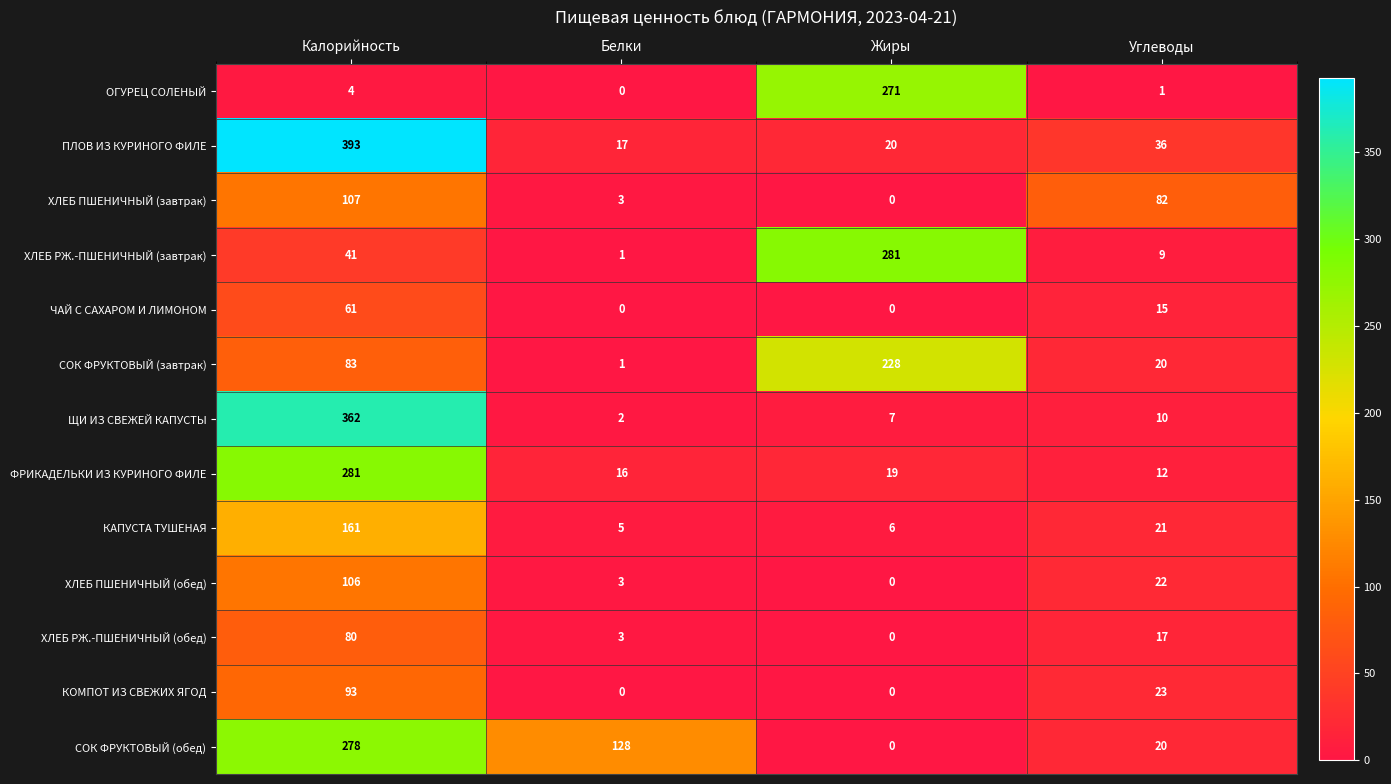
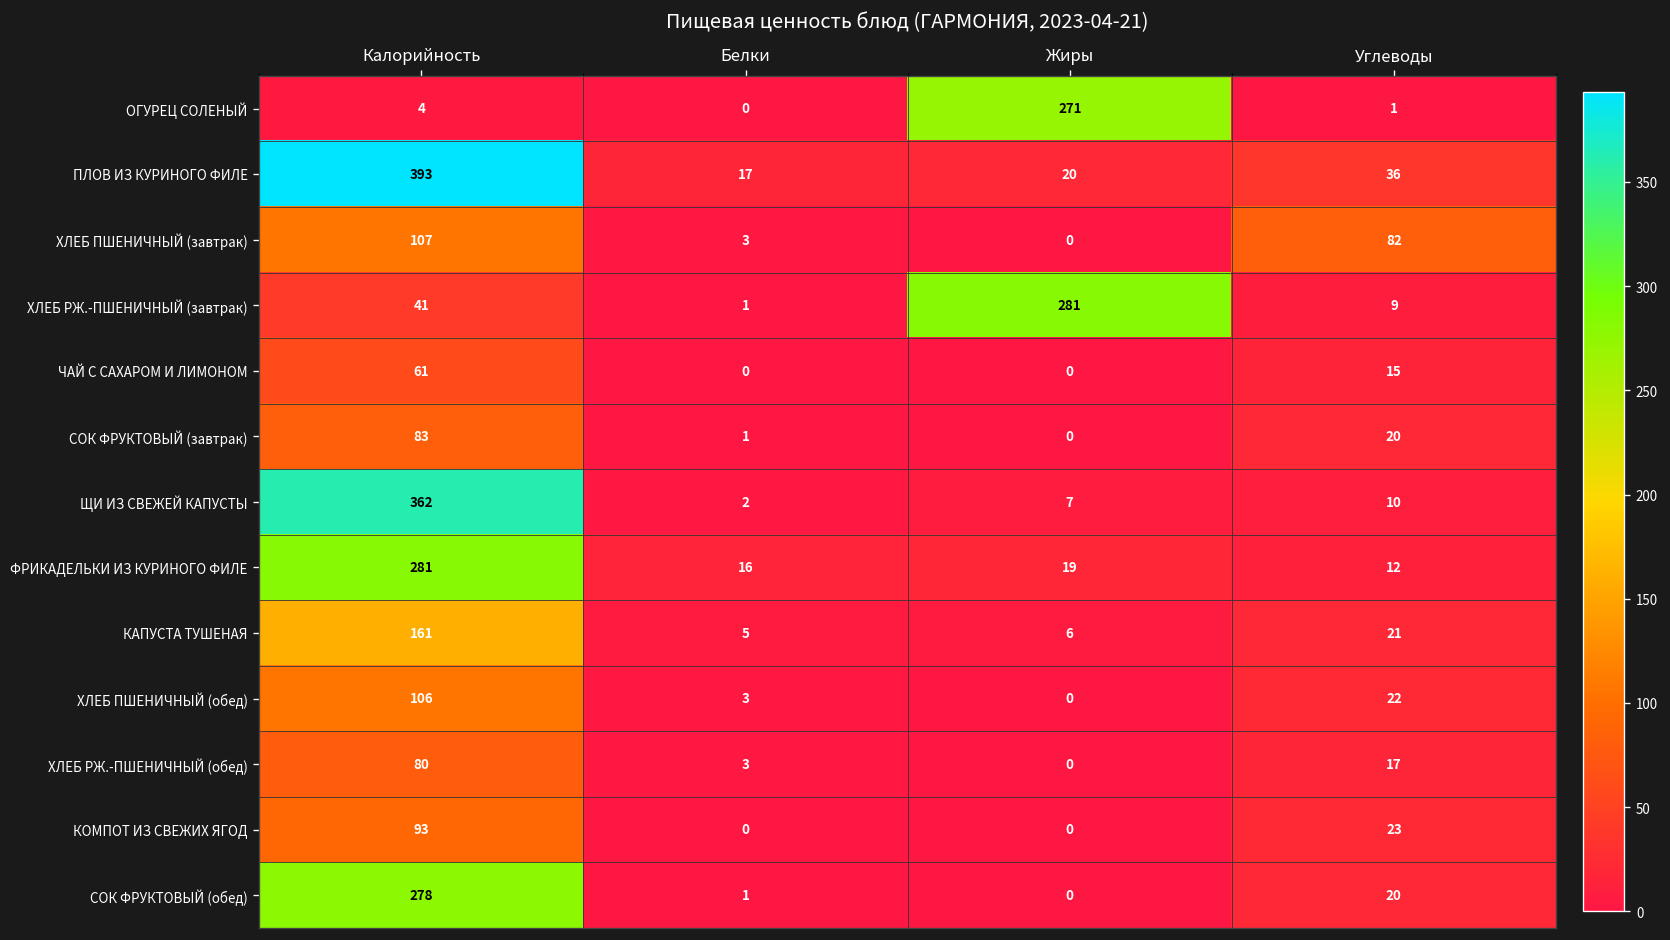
СОК ФРУКТОВЫЙ (завтрак), Жиры: 228 -> 0
СОК ФРУКТОВЫЙ (обед), Белки: 128 -> 1
